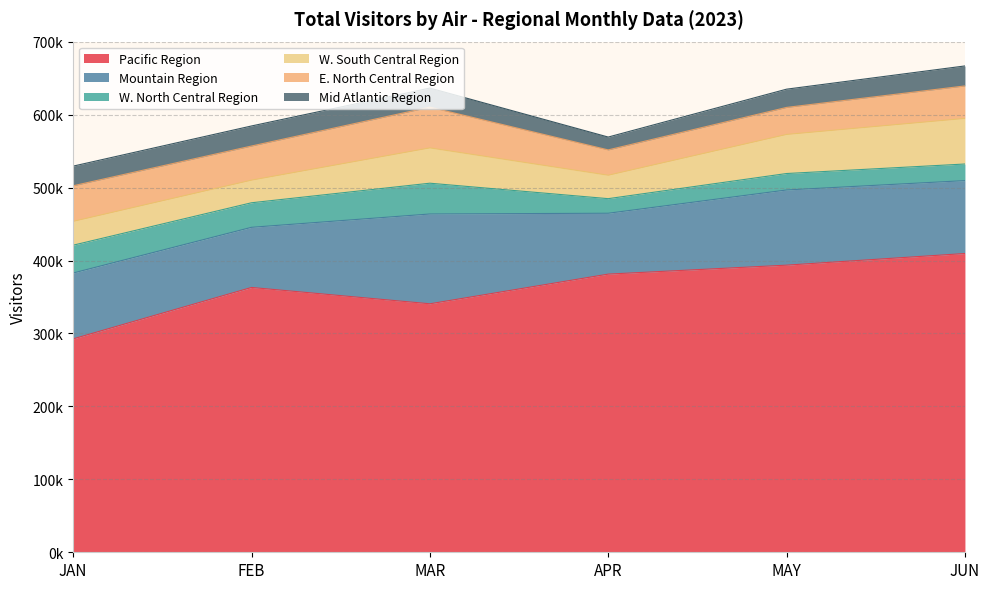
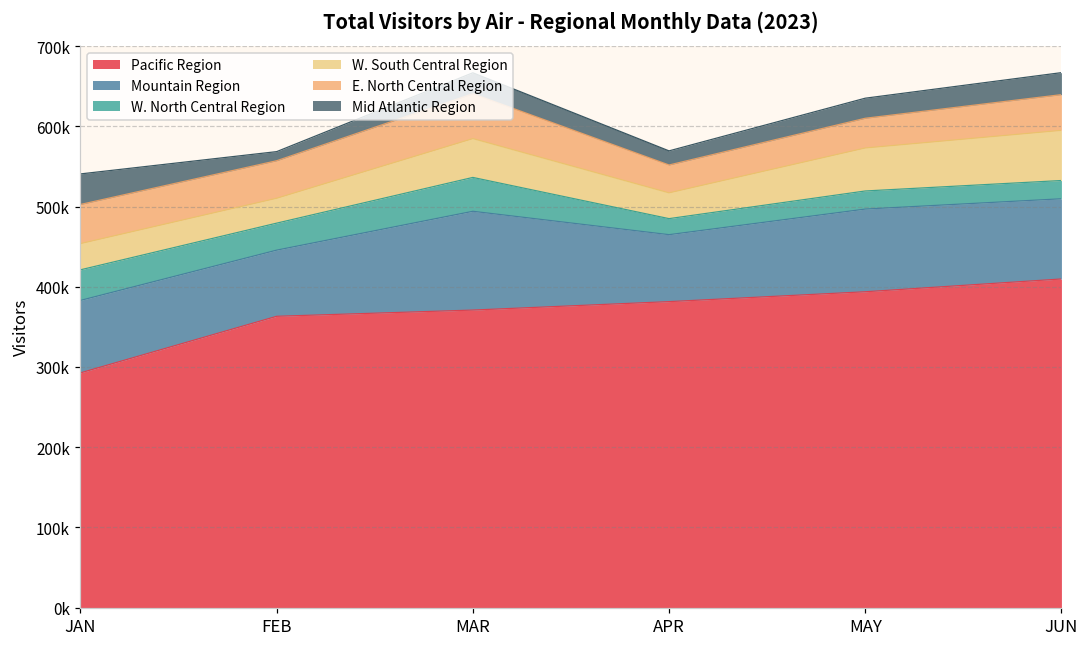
Mid Atlantic Region, JAN: 30000 -> 40000
Mid Atlantic Region, FEB: 30000 -> 10000
Pacific Region, MAR: 340000 -> 370000
